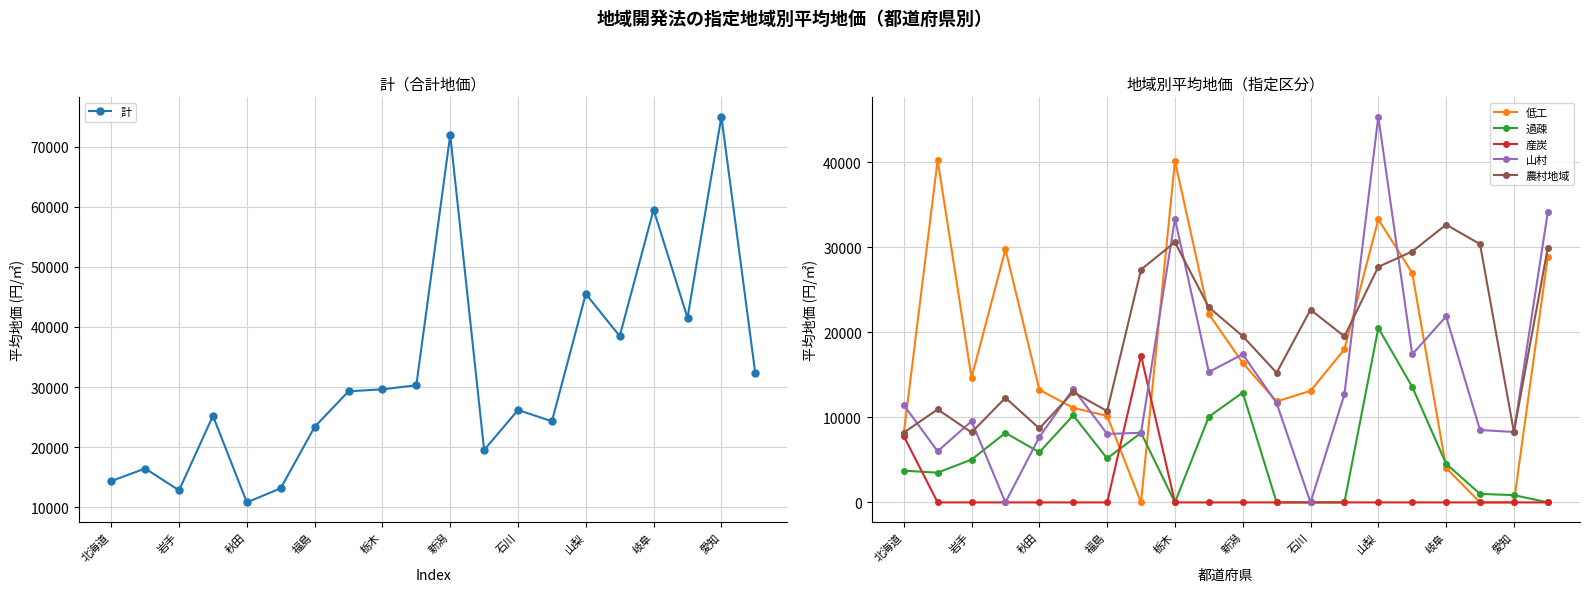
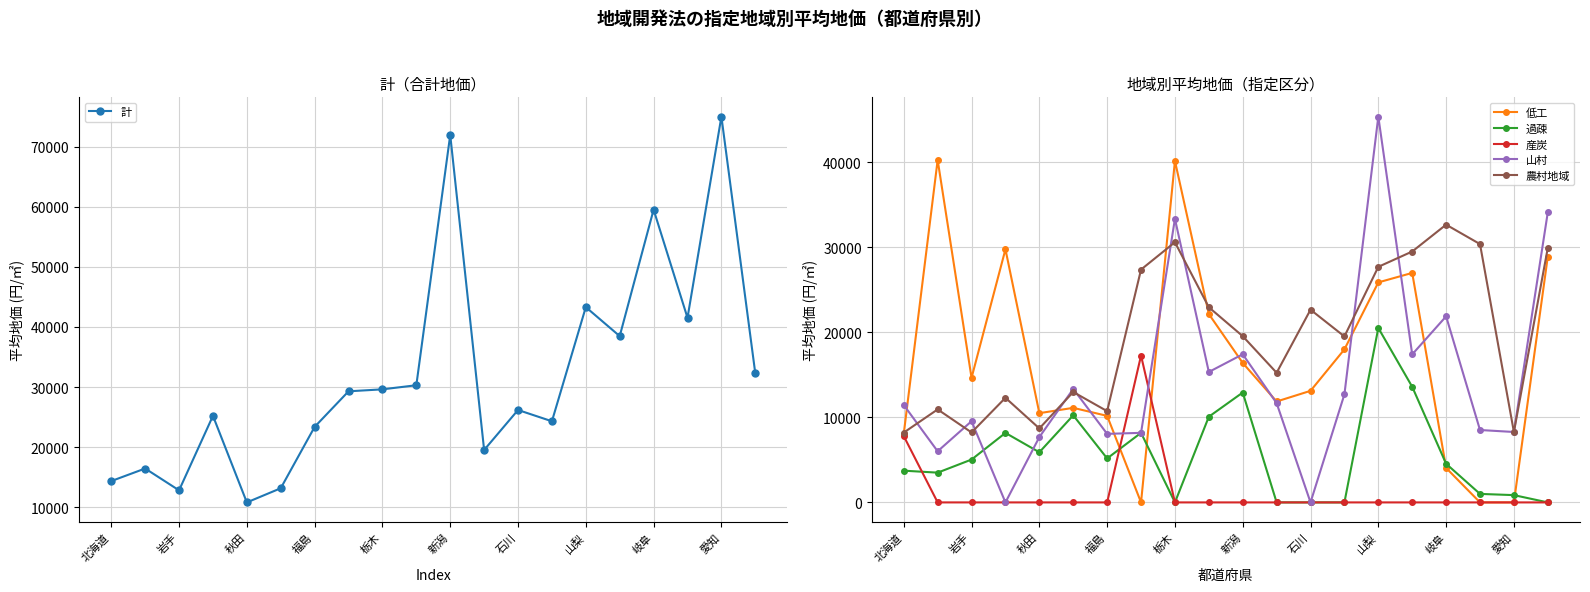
計（合計地価）, 山梨: 46000 -> 43000
地域別平均地価（指定区分）, 低工, 秋田: 13000 -> 10000
地域別平均地価（指定区分）, 低工, 山梨: 33000 -> 26000
